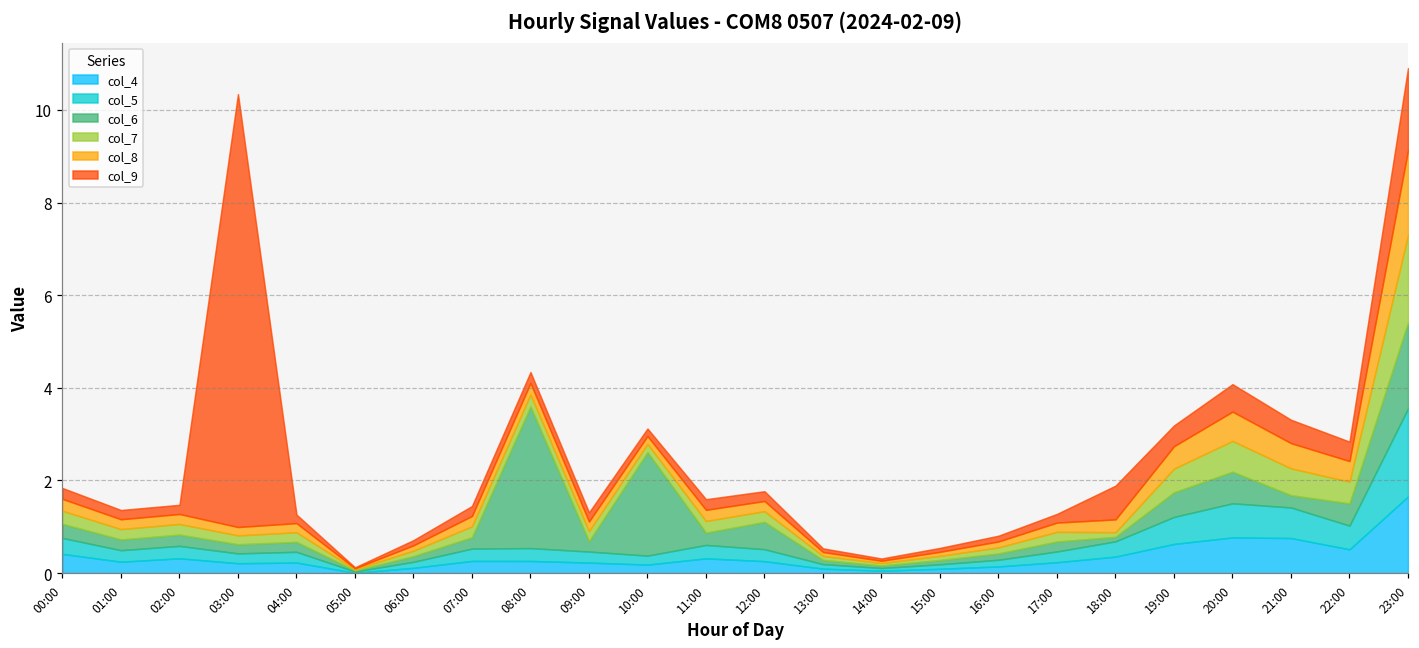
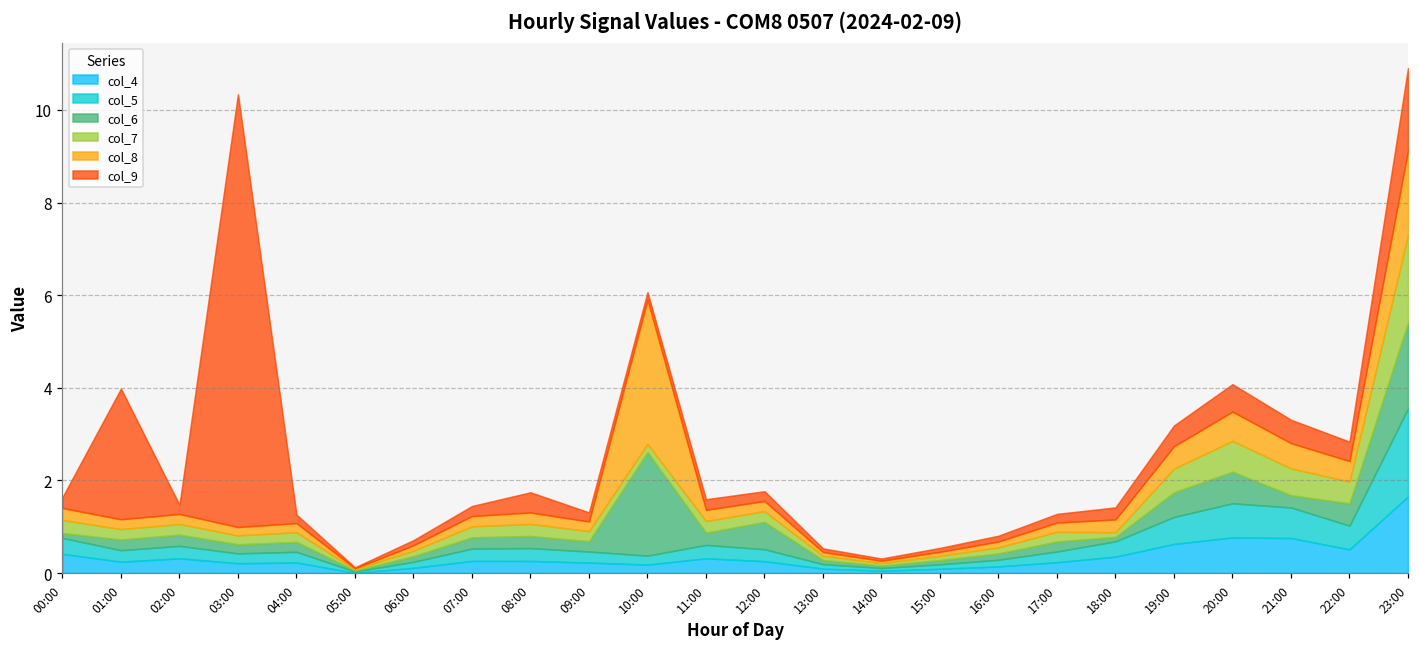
col_6, 00:00: 0.3 -> 0.1
col_9, 01:00: 0.2 -> 2.8
col_6, 08:00: 3.1 -> 0.3
col_9, 08:00: 0.2 -> 0.4
col_8, 10:00: 0.2 -> 3.1
col_9, 18:00: 0.7 -> 0.3
